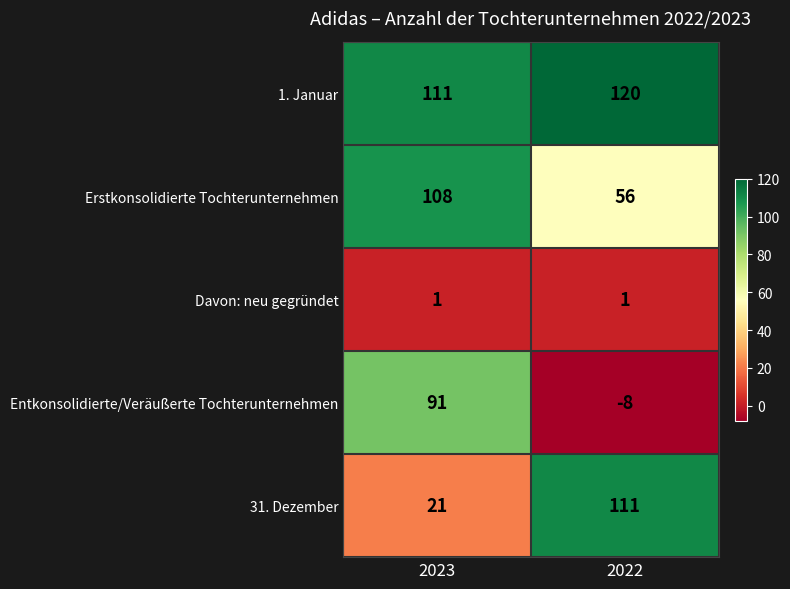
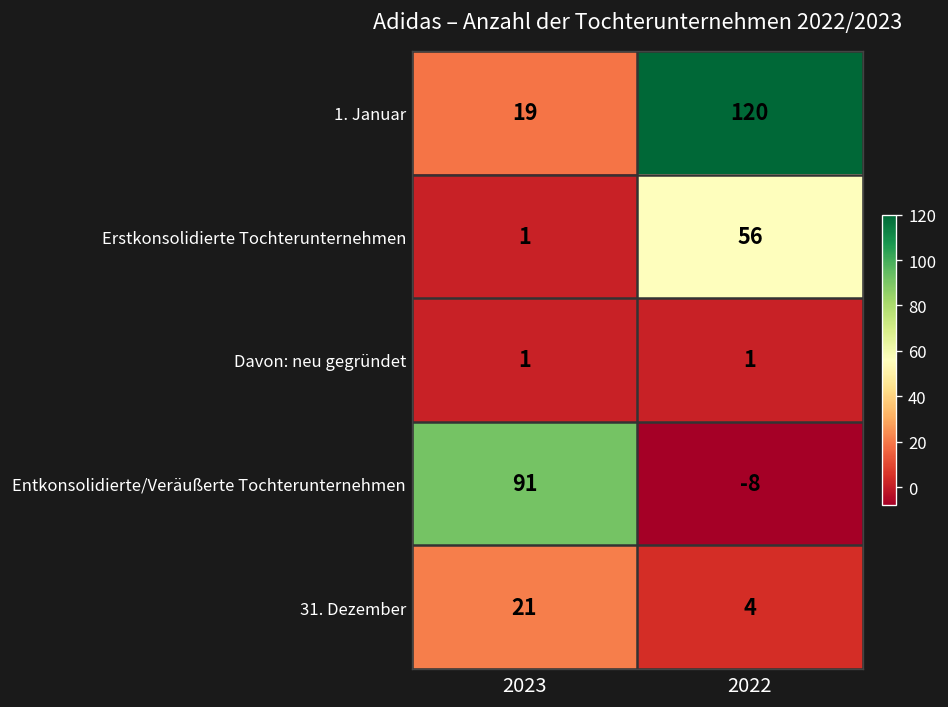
1. Januar, 2023: 111 -> 19
Erstkonsolidierte Tochterunternehmen, 2023: 108 -> 1
31. Dezember, 2022: 111 -> 4
